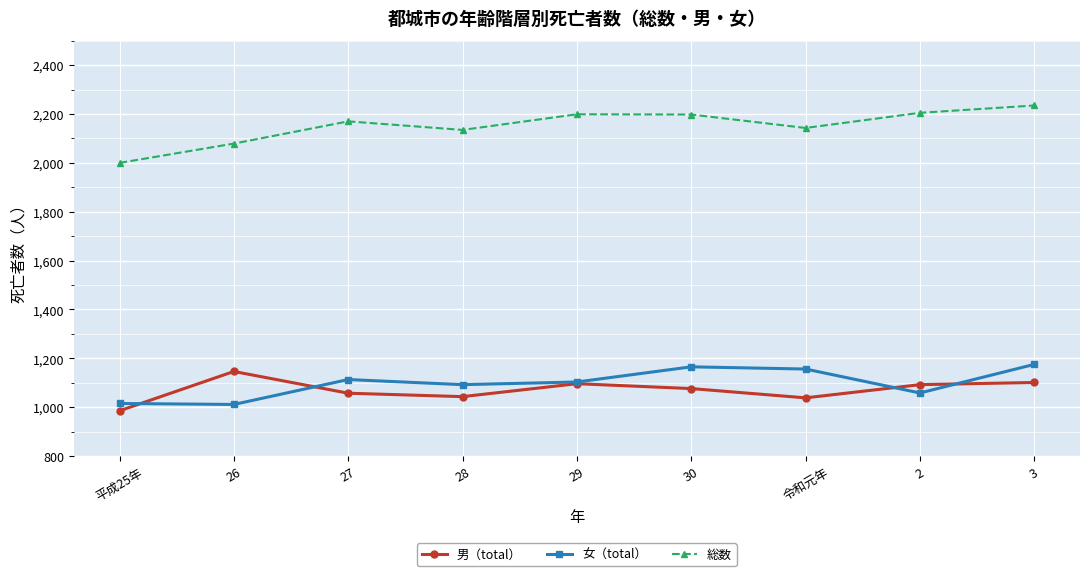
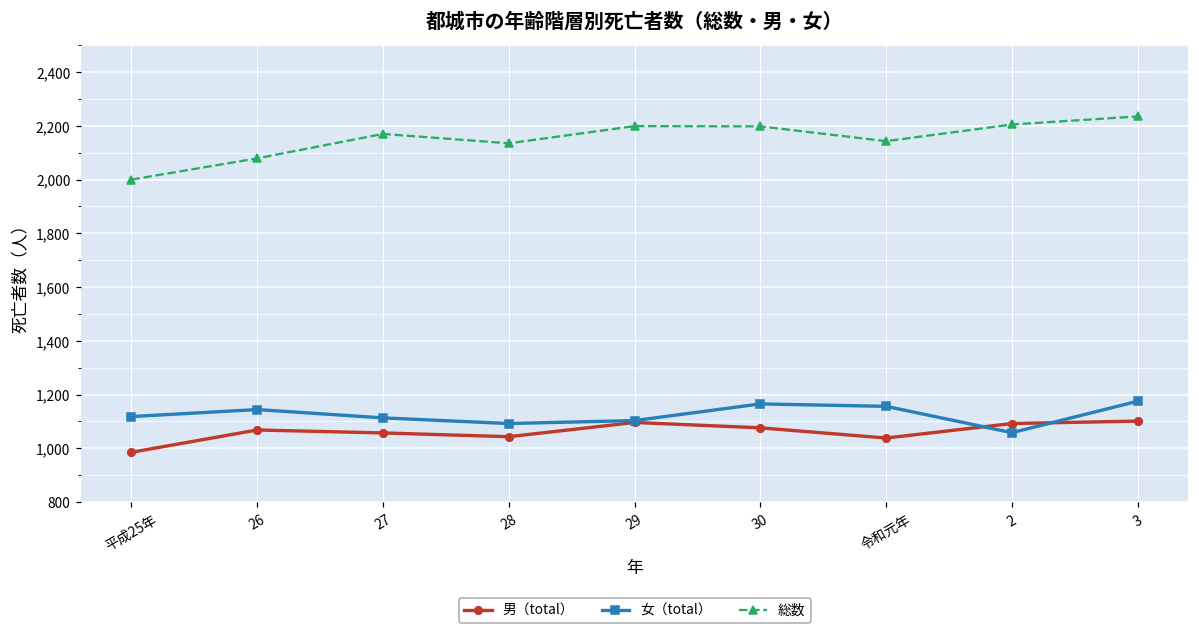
女（total）, 平成25年: 1,020 -> 1,120
男（total）, 26: 1,150 -> 1,070
女（total）, 26: 1,010 -> 1,140
